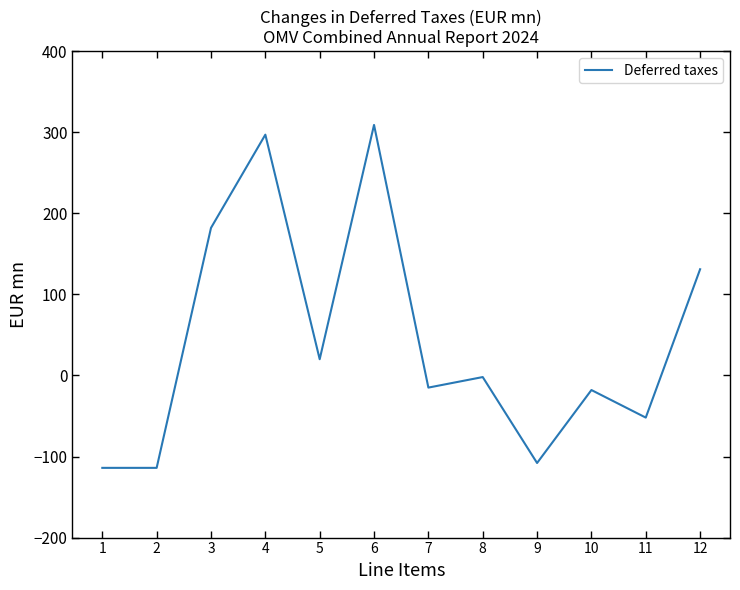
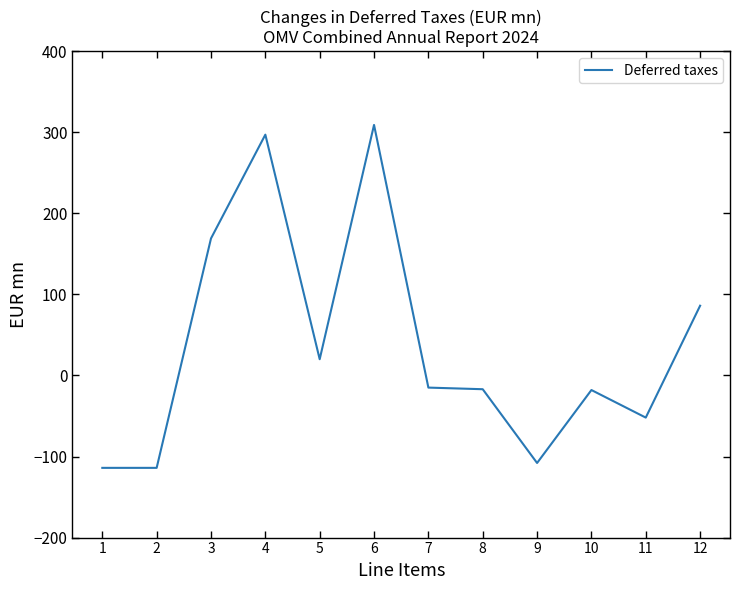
3: 180 -> 170
8: 0 -> -20
12: 130 -> 90
